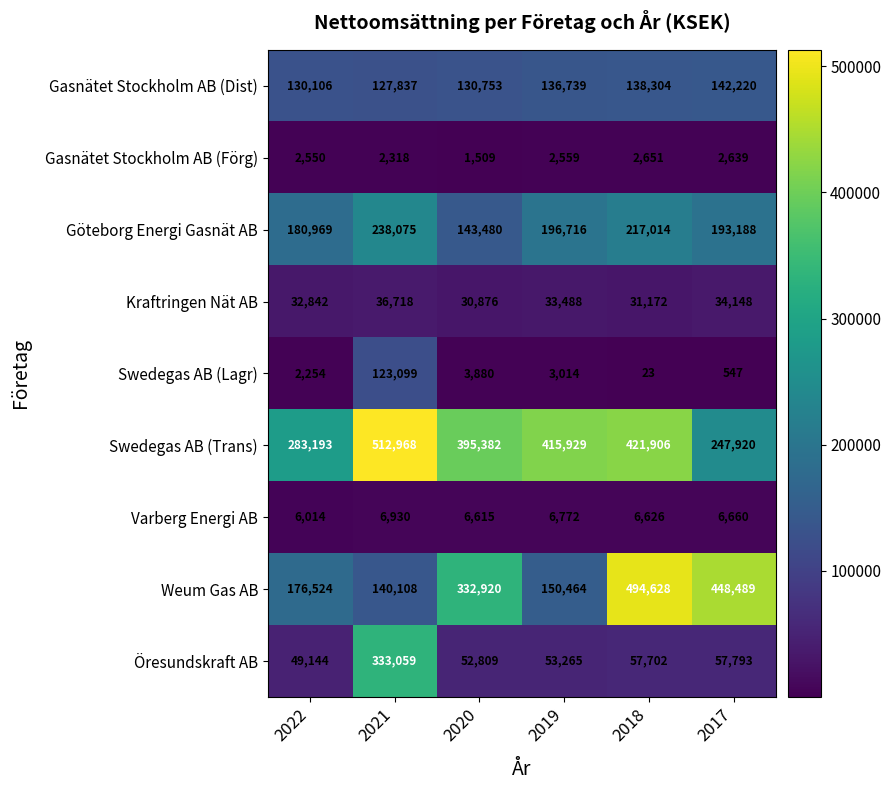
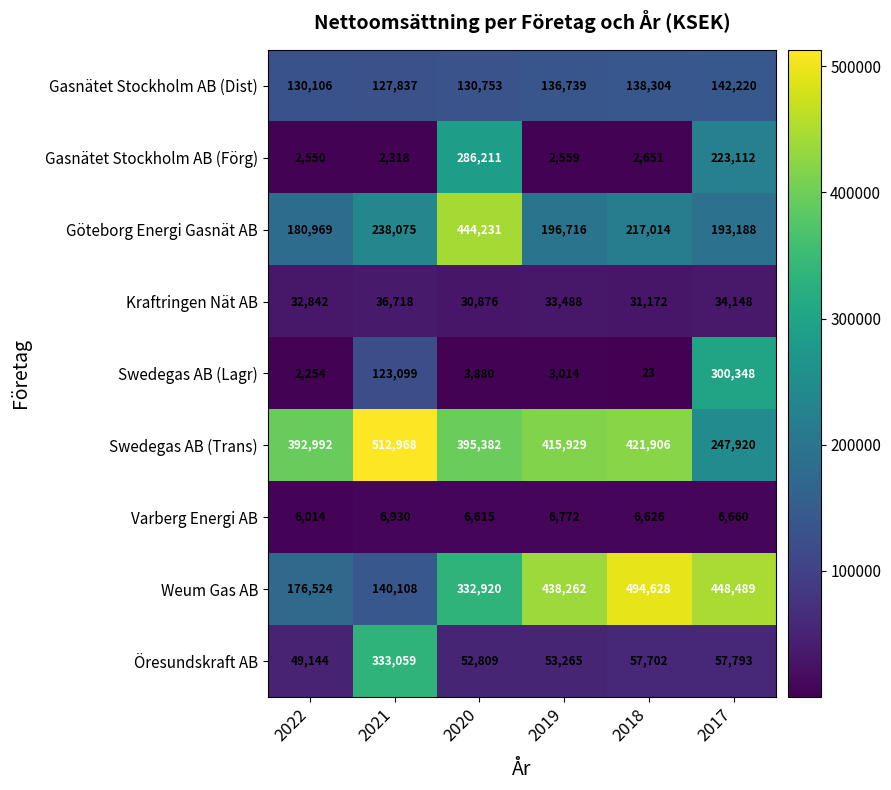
Gasnätet Stockholm AB (Förg), 2020: 1,509 -> 286,211
Gasnätet Stockholm AB (Förg), 2017: 2,639 -> 223,112
Göteborg Energi Gasnät AB, 2020: 143,480 -> 444,231
Swedegas AB (Lagr), 2017: 547 -> 300,348
Swedegas AB (Trans), 2022: 283,193 -> 392,992
Weum Gas AB, 2019: 150,464 -> 438,262
